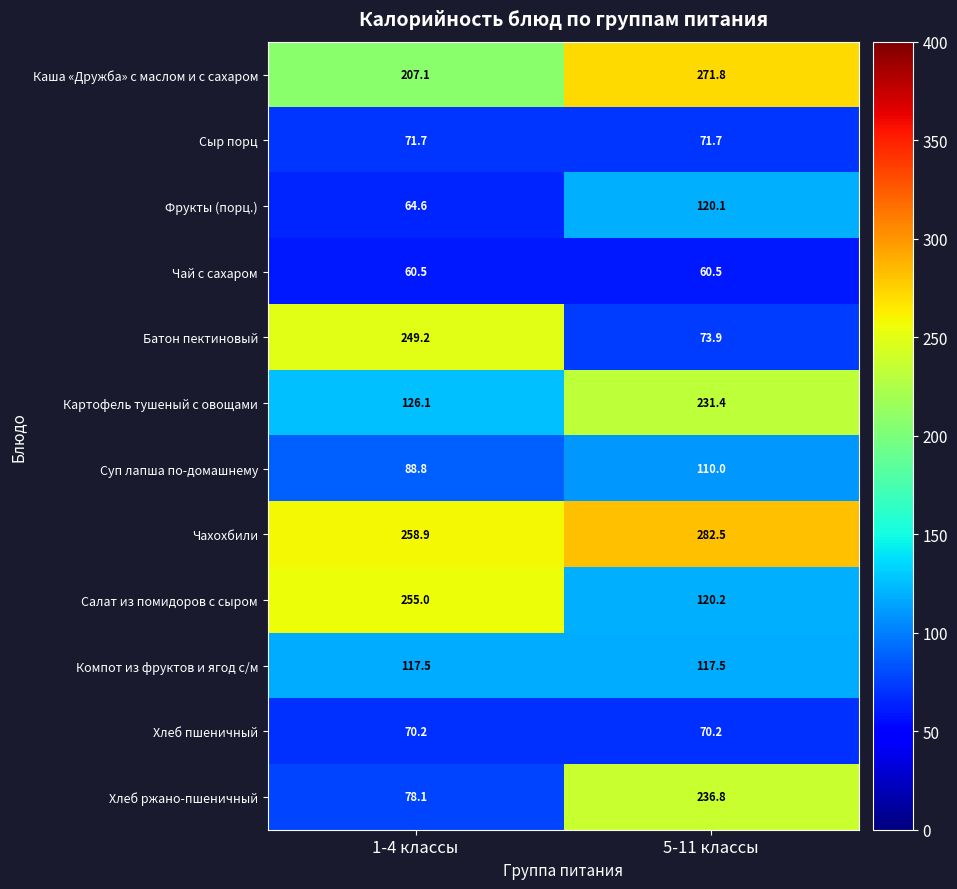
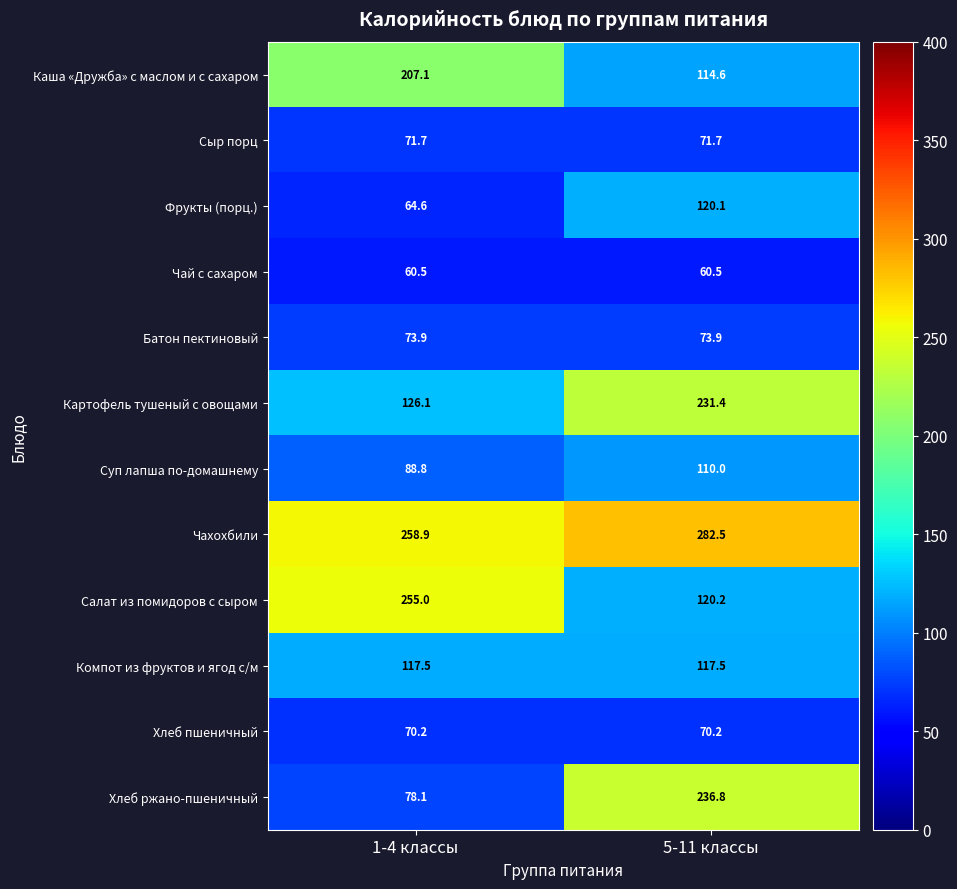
Каша «Дружба» с маслом и с сахаром, 5-11 классы: 271.8 -> 114.6
Батон пектиновый, 1-4 классы: 249.2 -> 73.9
